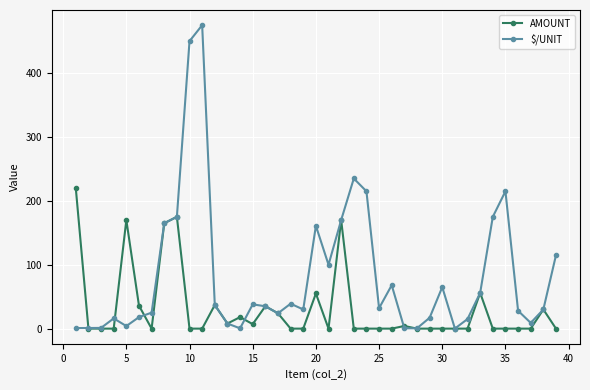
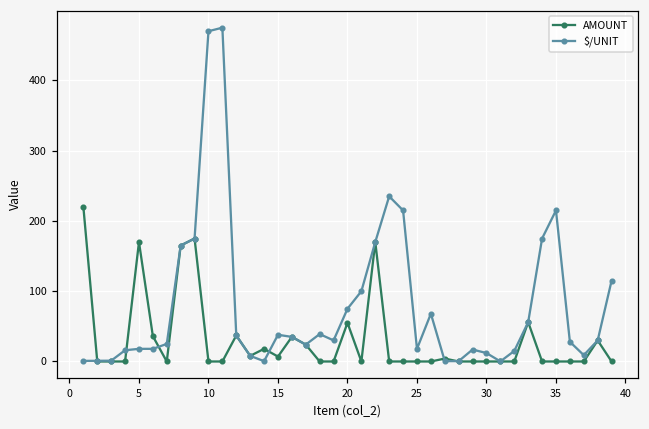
$/UNIT, 5: 0 -> 20
$/UNIT, 10: 450 -> 470
$/UNIT, 20: 160 -> 80
$/UNIT, 25: 30 -> 20
$/UNIT, 30: 70 -> 10
